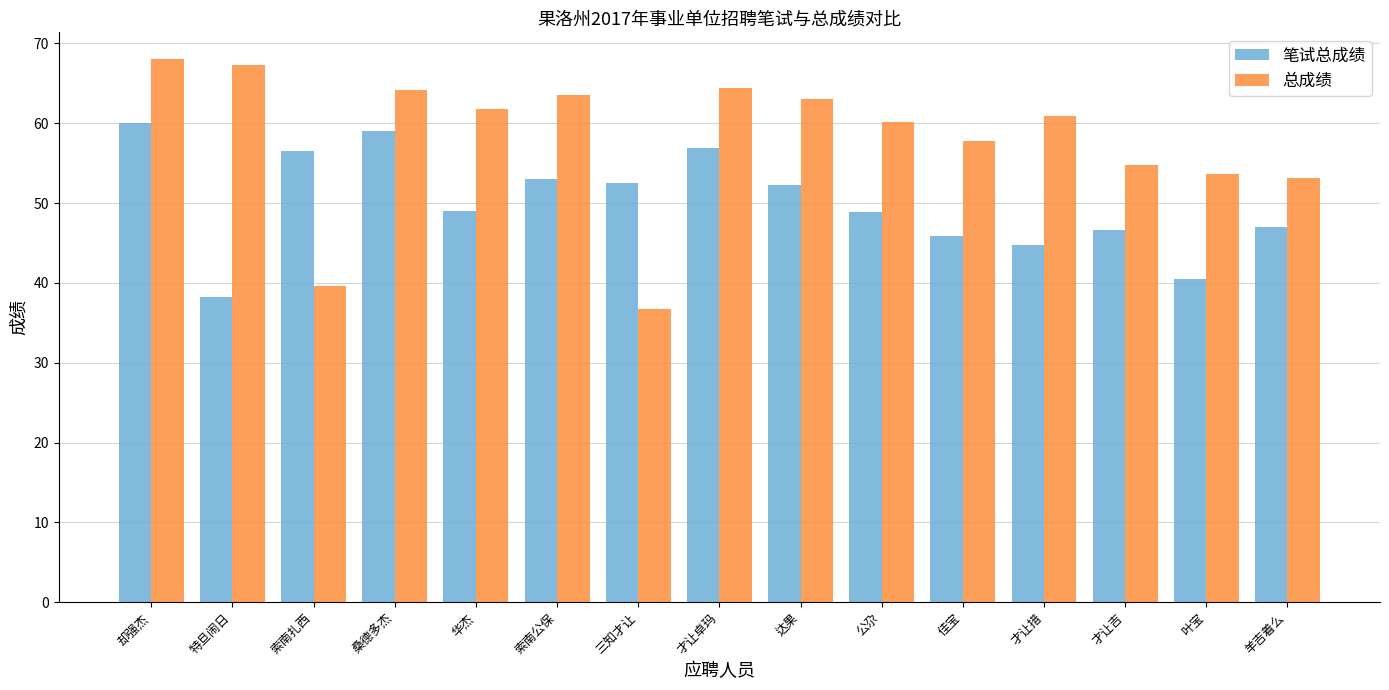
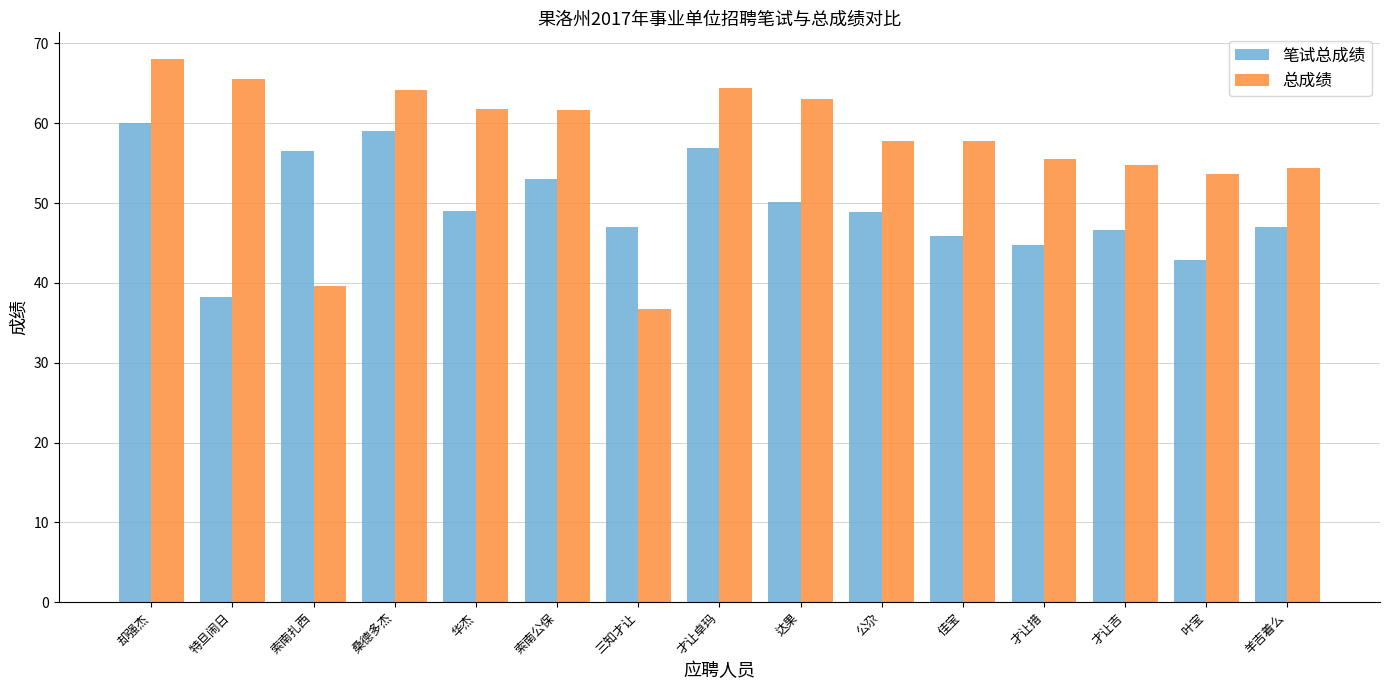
总成绩, 特旦闹日: 67 -> 66
总成绩, 索南公保: 64 -> 62
笔试总成绩, 三知才让: 53 -> 47
笔试总成绩, 达果: 52 -> 50
总成绩, 公尕: 60 -> 58
总成绩, 才让措: 61 -> 56
笔试总成绩, 叶宝: 41 -> 43
总成绩, 羊吉着么: 53 -> 54
